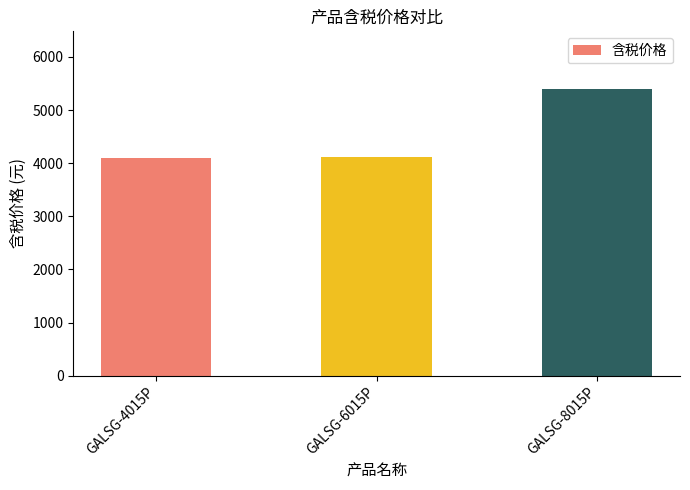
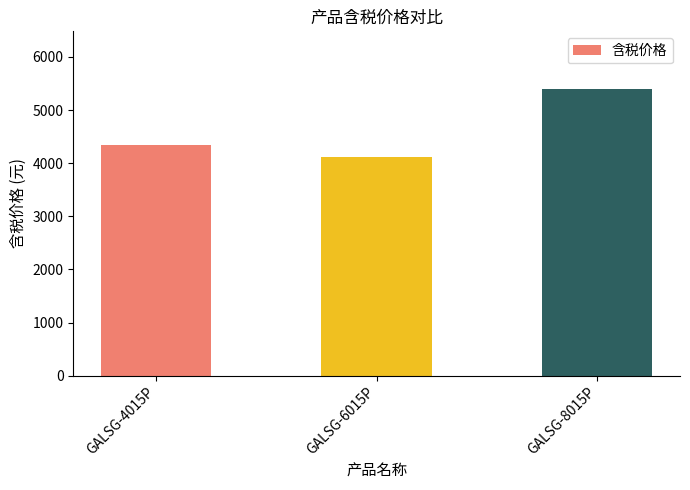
GALSG-4015P: 4100 -> 4300
